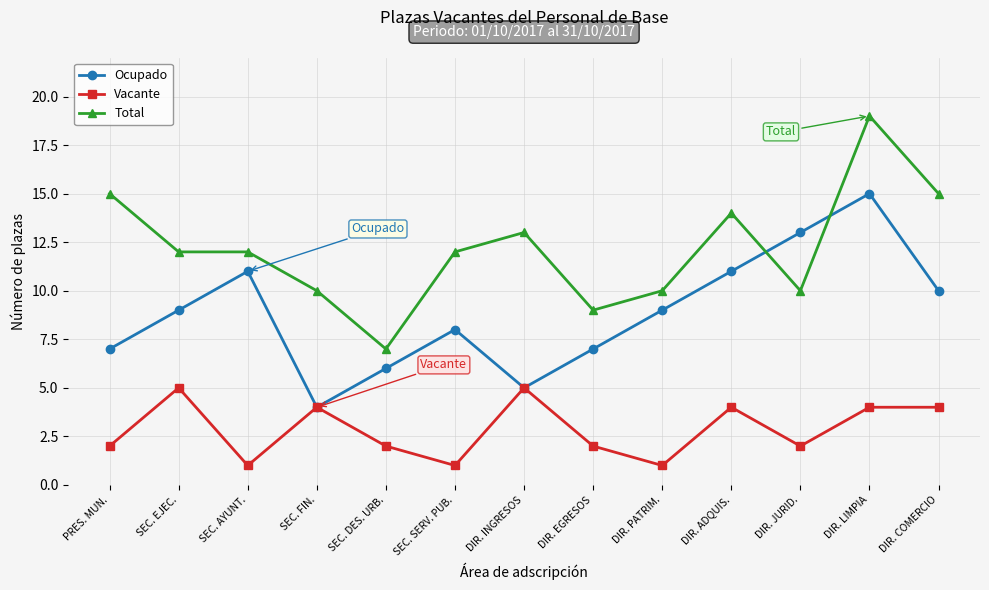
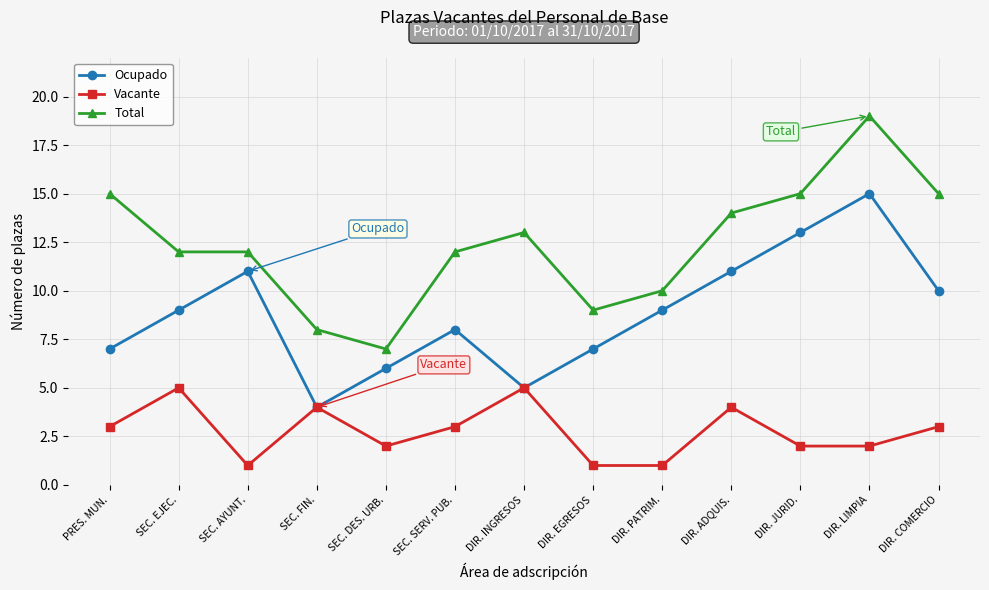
Vacante, PRES. MUN.: 2 -> 3
Total, SEC. FIN.: 10 -> 8
Vacante, SEC. SERV. PUB.: 1 -> 3
Vacante, DIR. EGRESOS: 2 -> 1
Total, DIR. JURID.: 10 -> 15
Vacante, DIR. LIMPIA: 4 -> 2
Vacante, DIR. COMERCIO: 4 -> 3
